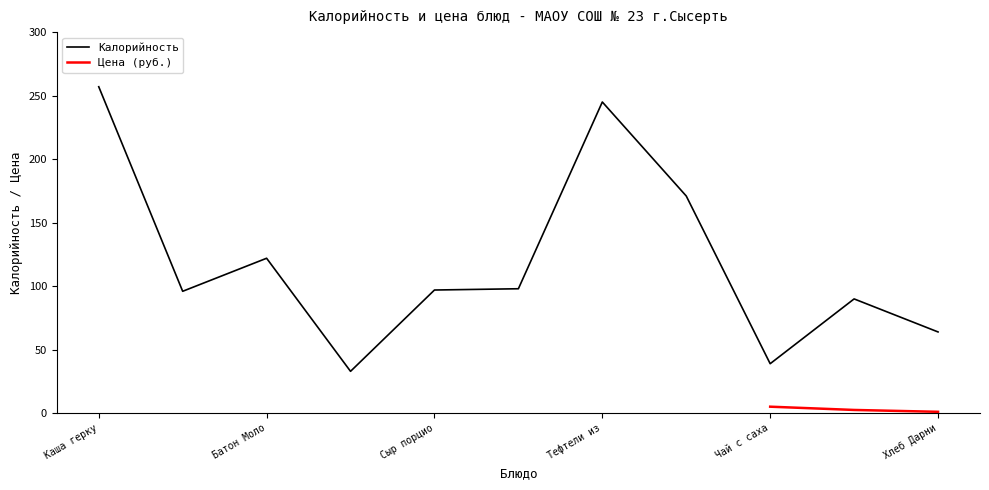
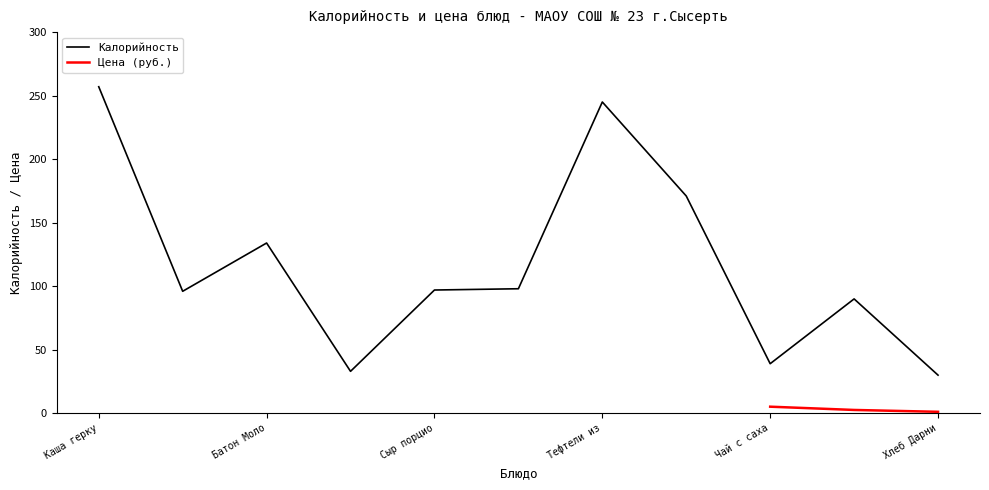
Калорийность, Батон Моло: 122 -> 134
Калорийность, Хлеб Дарни: 64 -> 30
